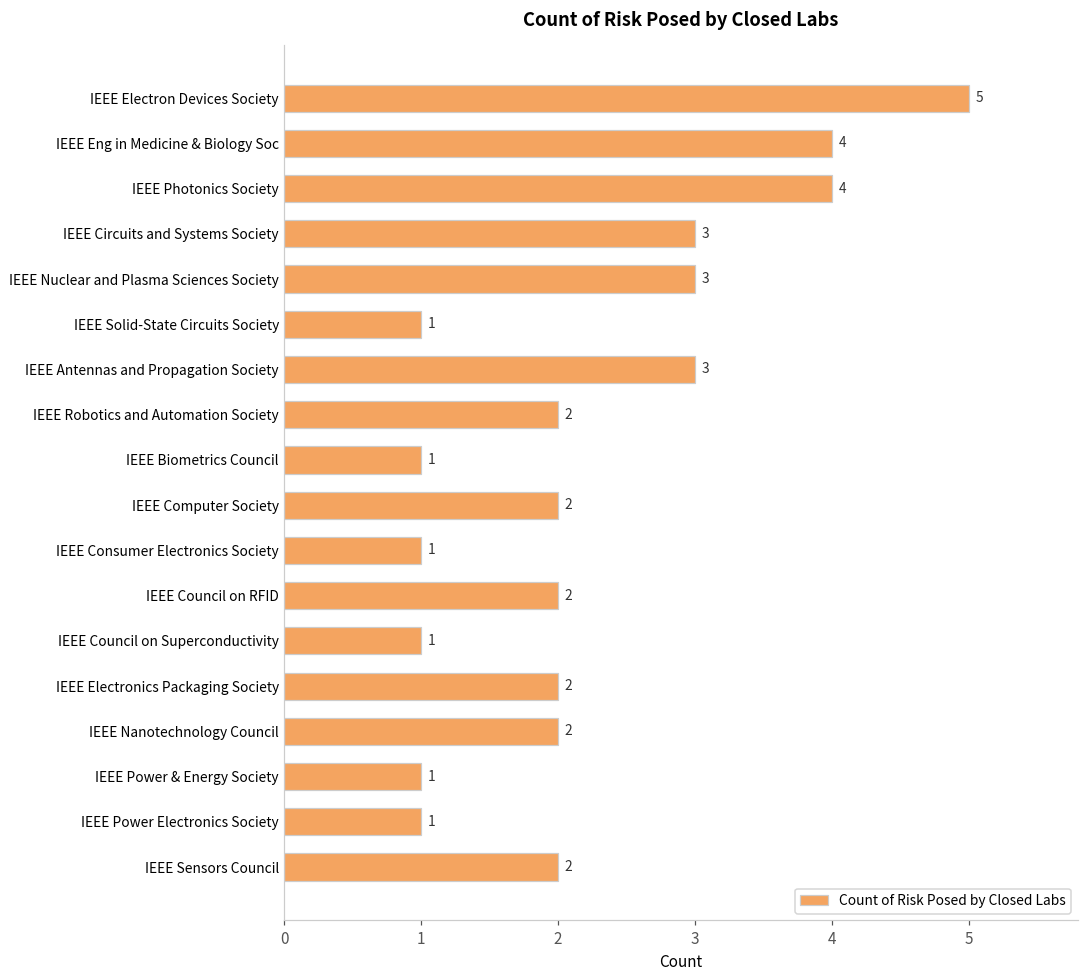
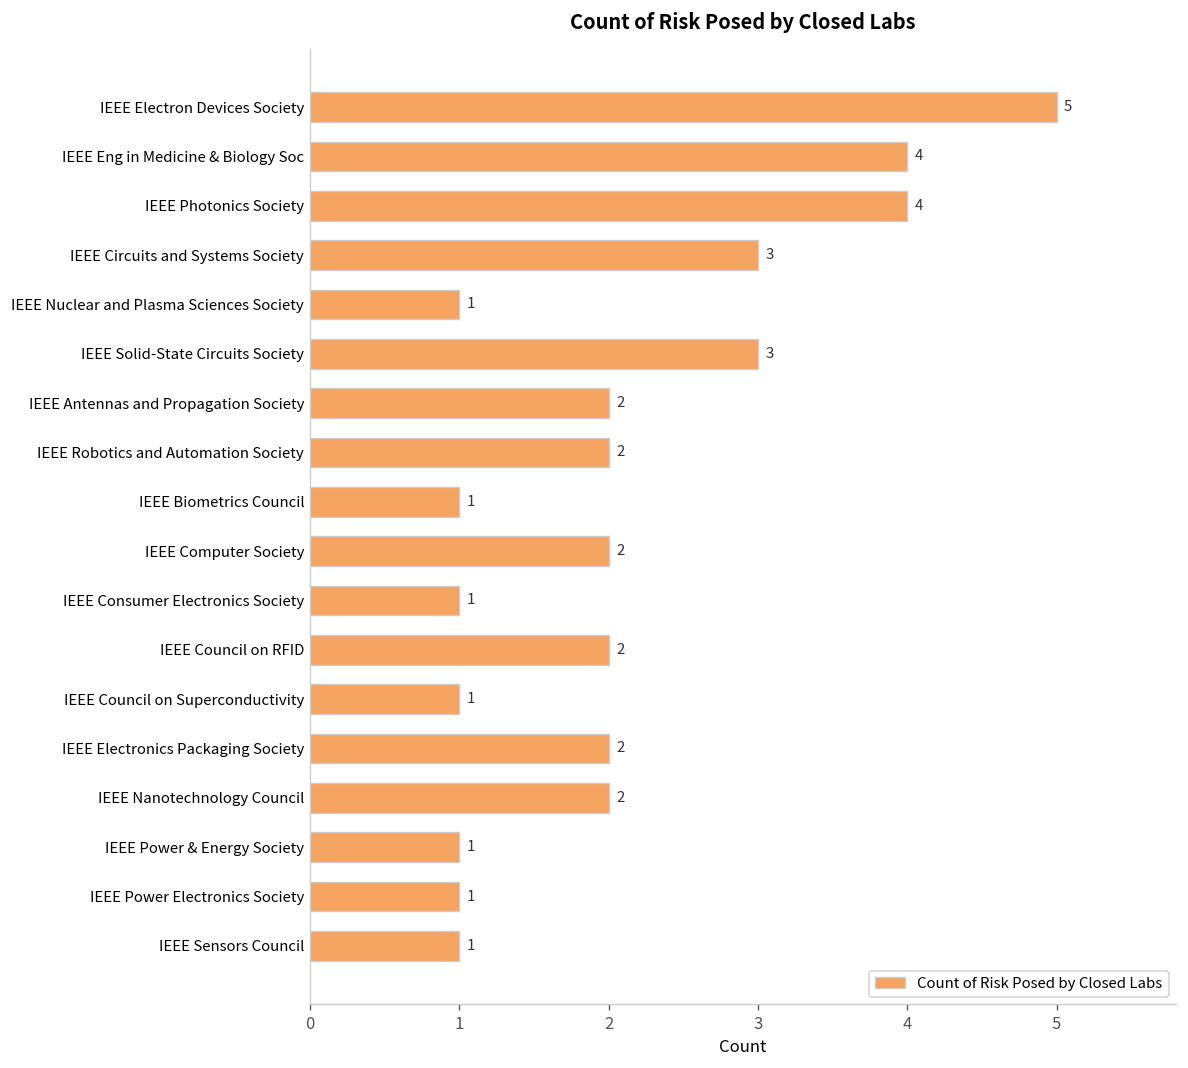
IEEE Nuclear and Plasma Sciences Society: 3 -> 1
IEEE Solid-State Circuits Society: 1 -> 3
IEEE Antennas and Propagation Society: 3 -> 2
IEEE Sensors Council: 2 -> 1
